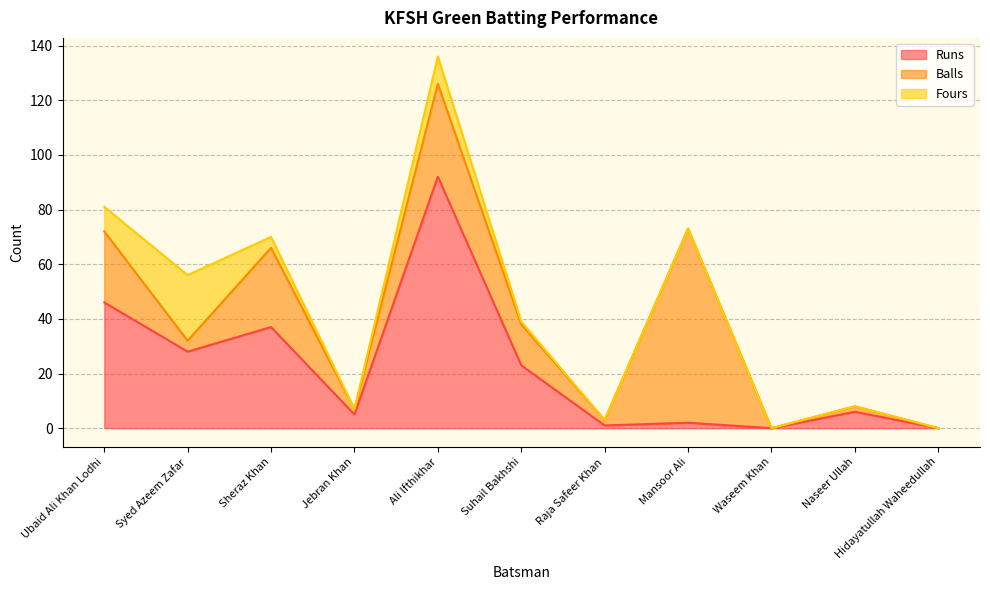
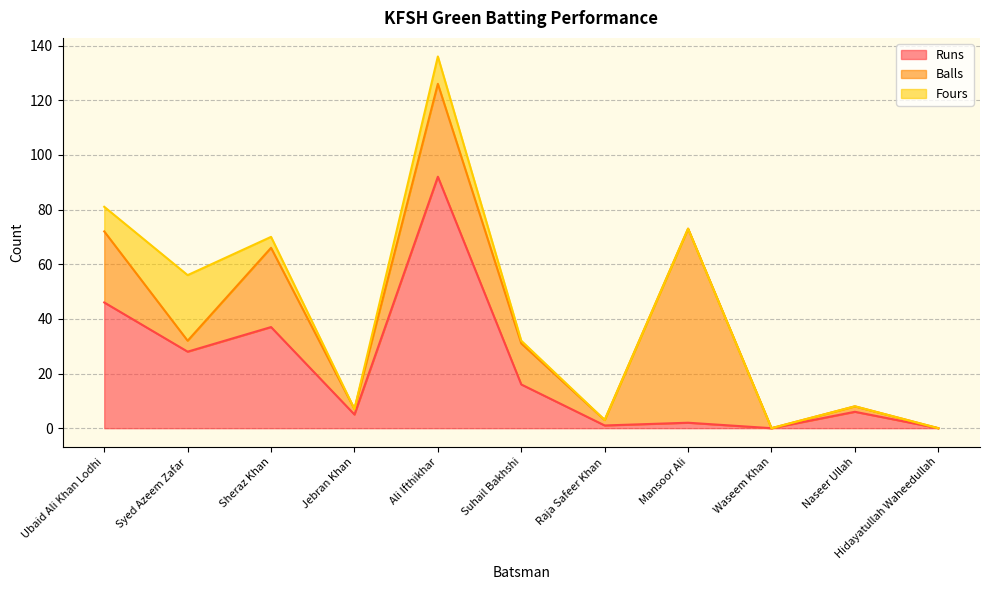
Runs, Suhail Bakhshi: 23 -> 16
